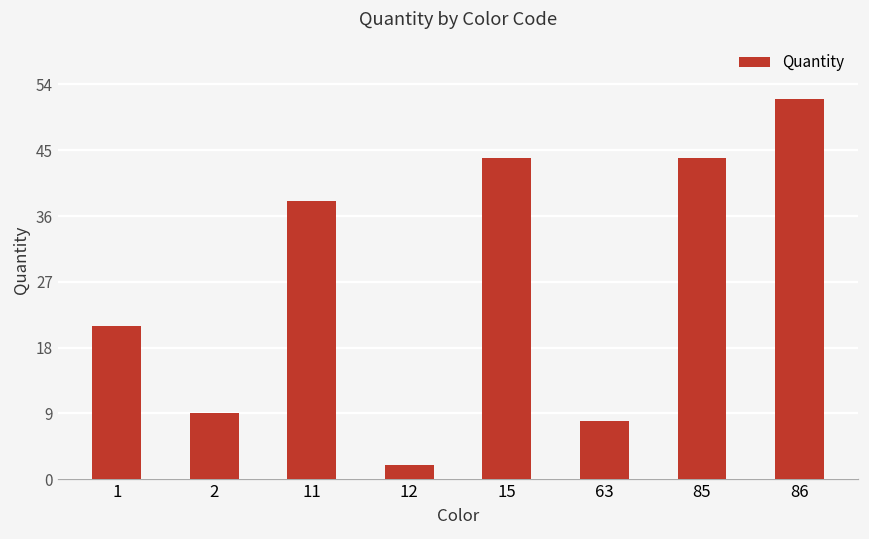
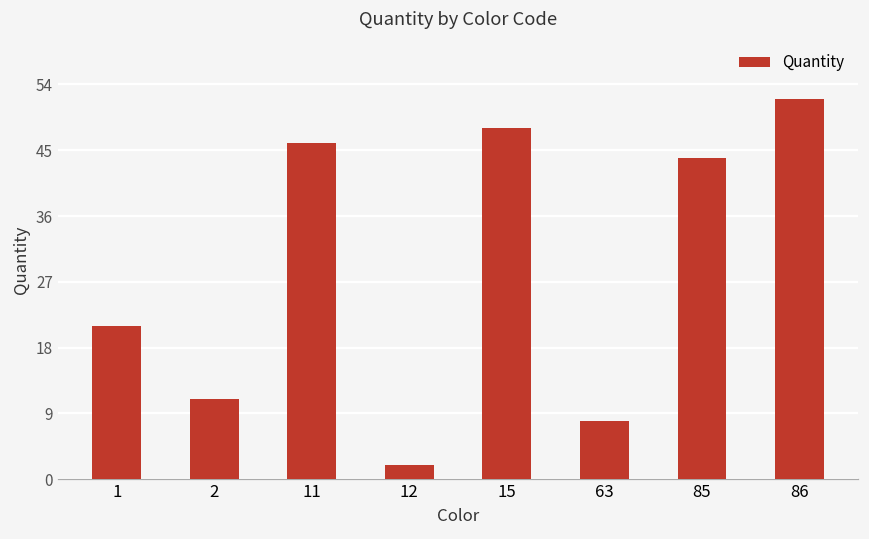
2: 9 -> 11
11: 38 -> 46
15: 44 -> 48
